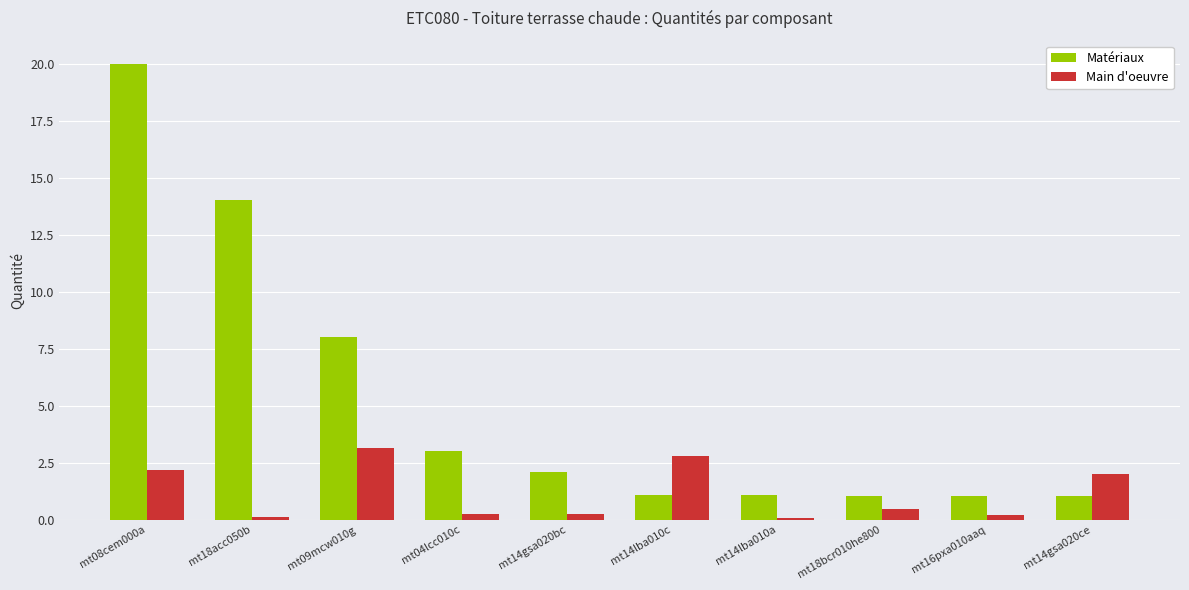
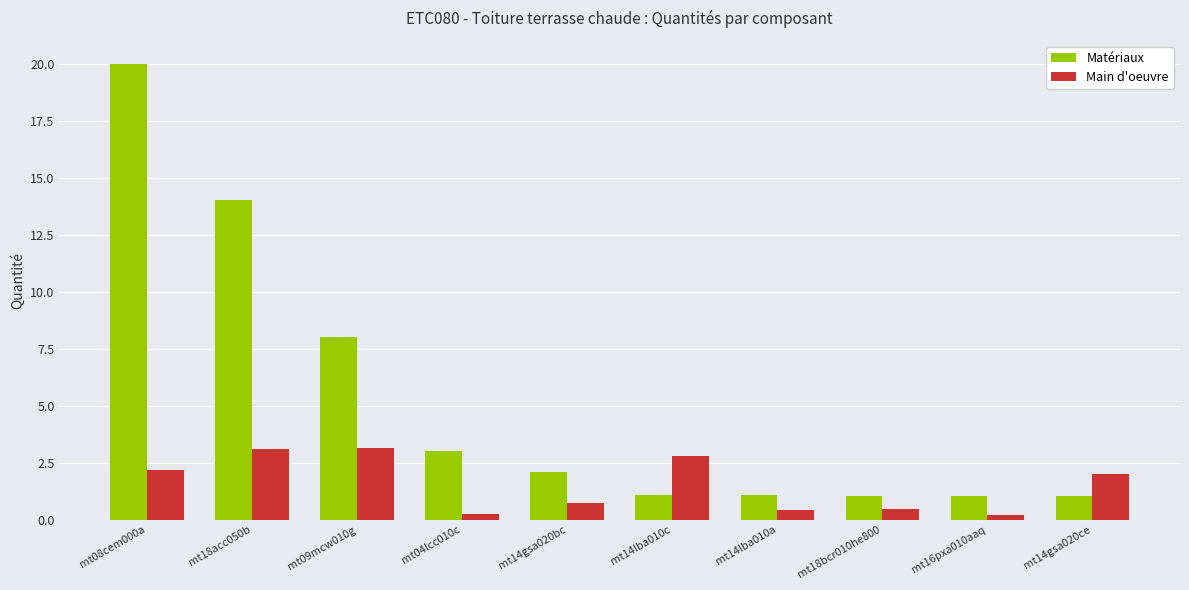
Main d'oeuvre, mt18acc050b: 0.1 -> 3.1
Main d'oeuvre, mt14gsa020bc: 0.3 -> 0.8
Main d'oeuvre, mt14lba010a: 0.1 -> 0.4
